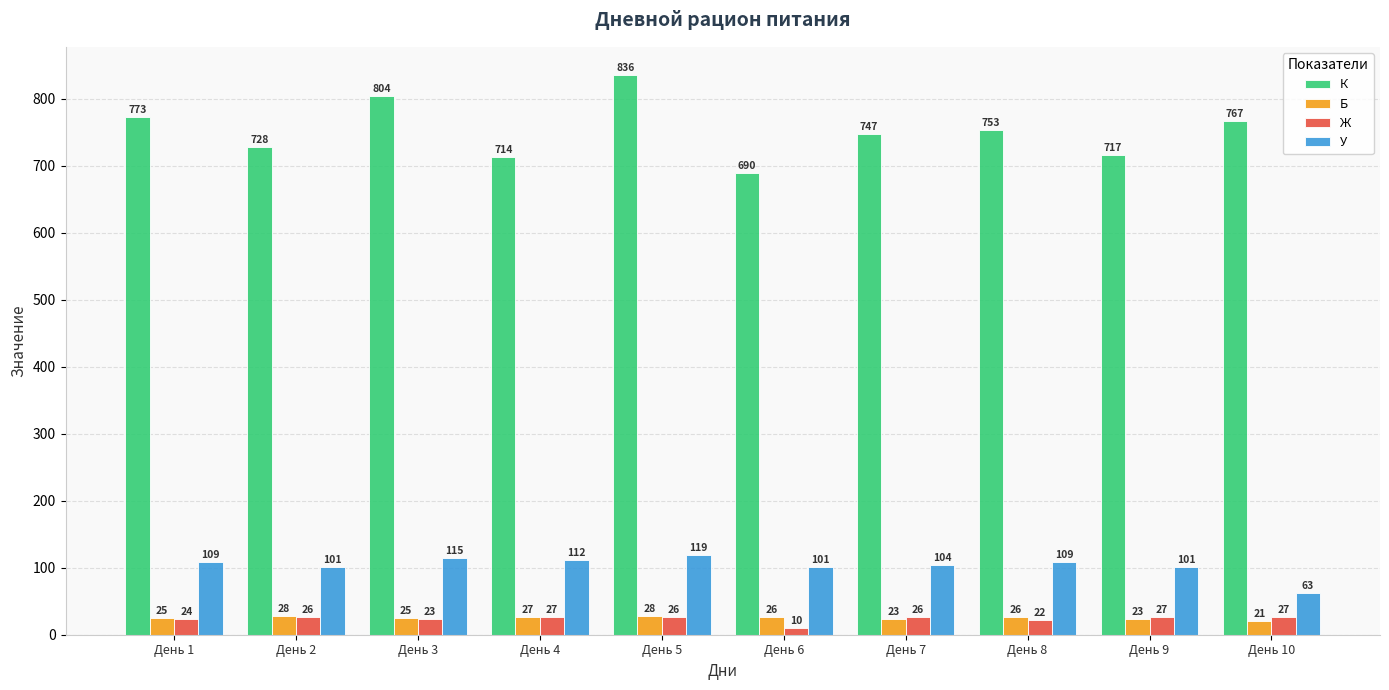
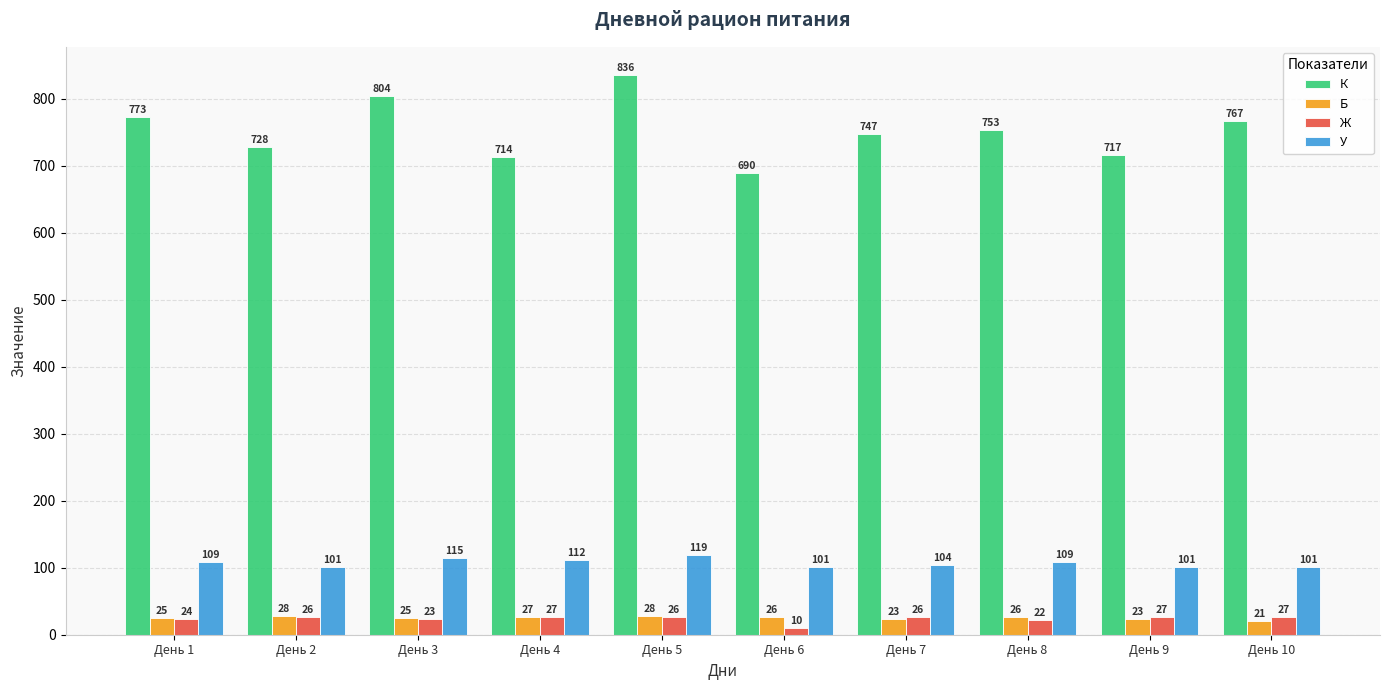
У, День 10: 63 -> 101
